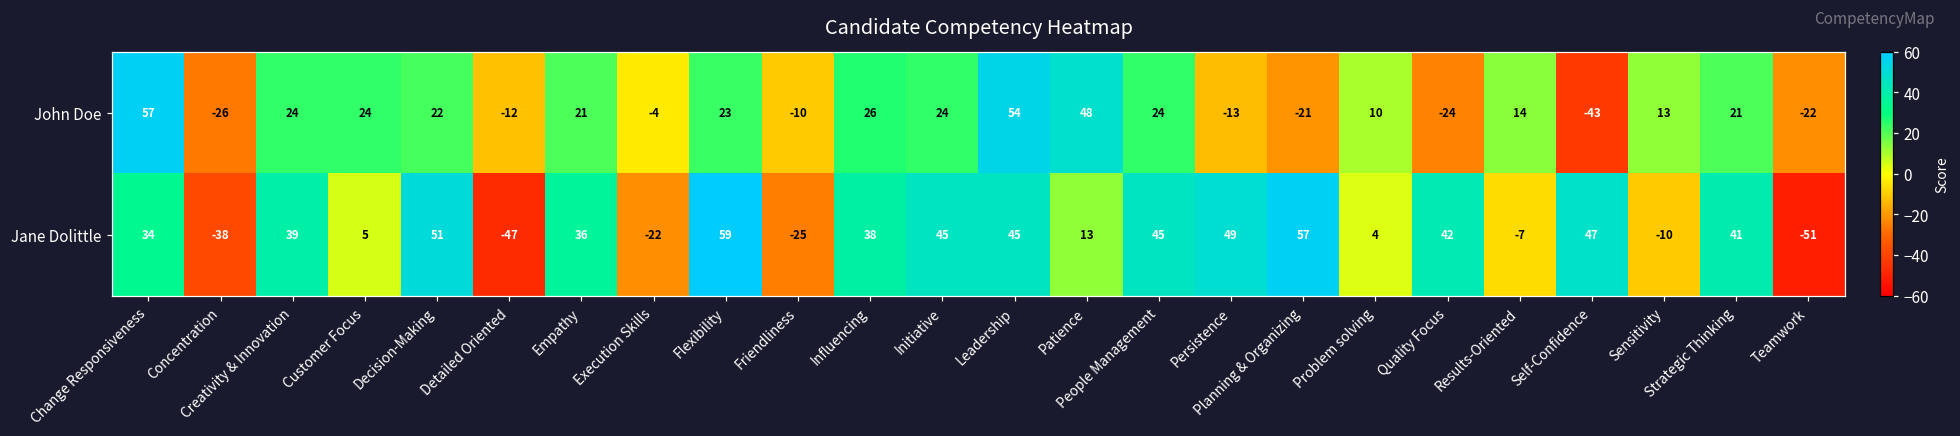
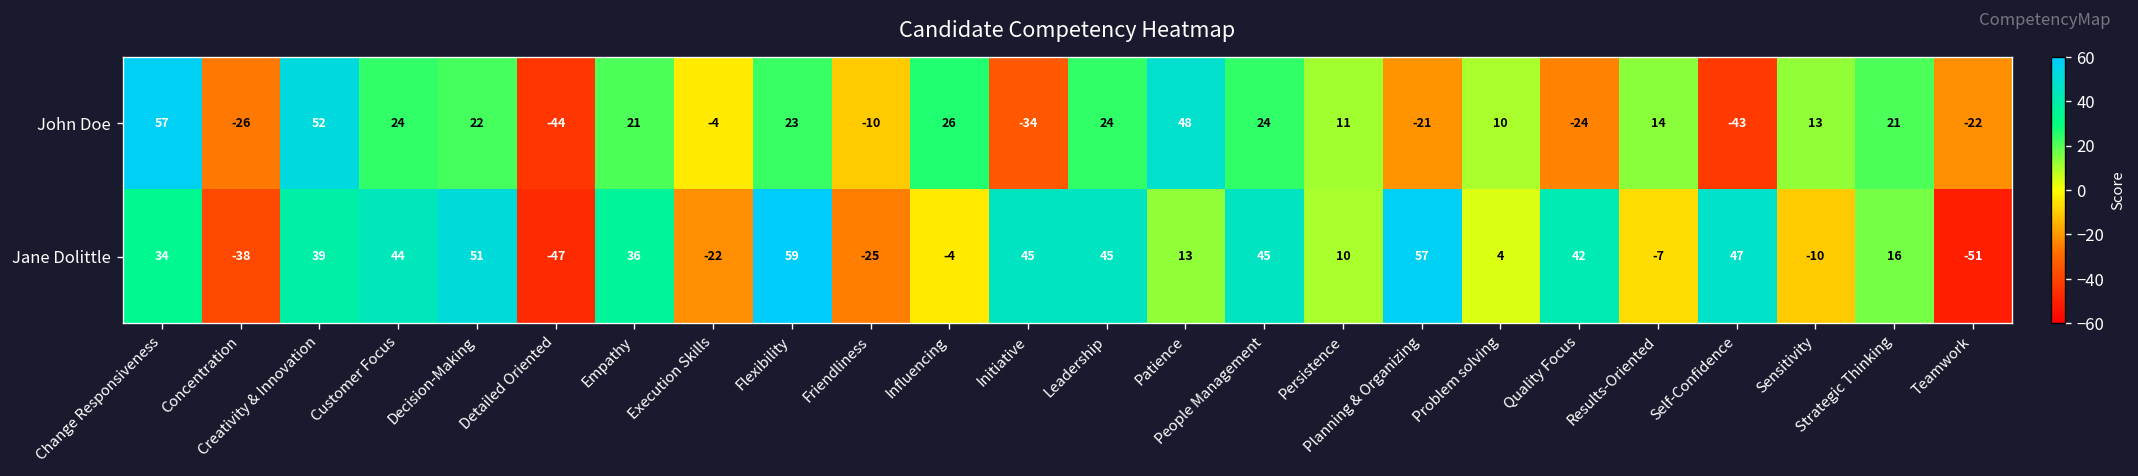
John Doe, Creativity & Innovation: 24 -> 52
John Doe, Detailed Oriented: -12 -> -44
John Doe, Initiative: 24 -> -34
John Doe, Leadership: 54 -> 24
John Doe, Persistence: -13 -> 11
Jane Dolittle, Customer Focus: 5 -> 44
Jane Dolittle, Influencing: 38 -> -4
Jane Dolittle, Persistence: 49 -> 10
Jane Dolittle, Strategic Thinking: 41 -> 16
